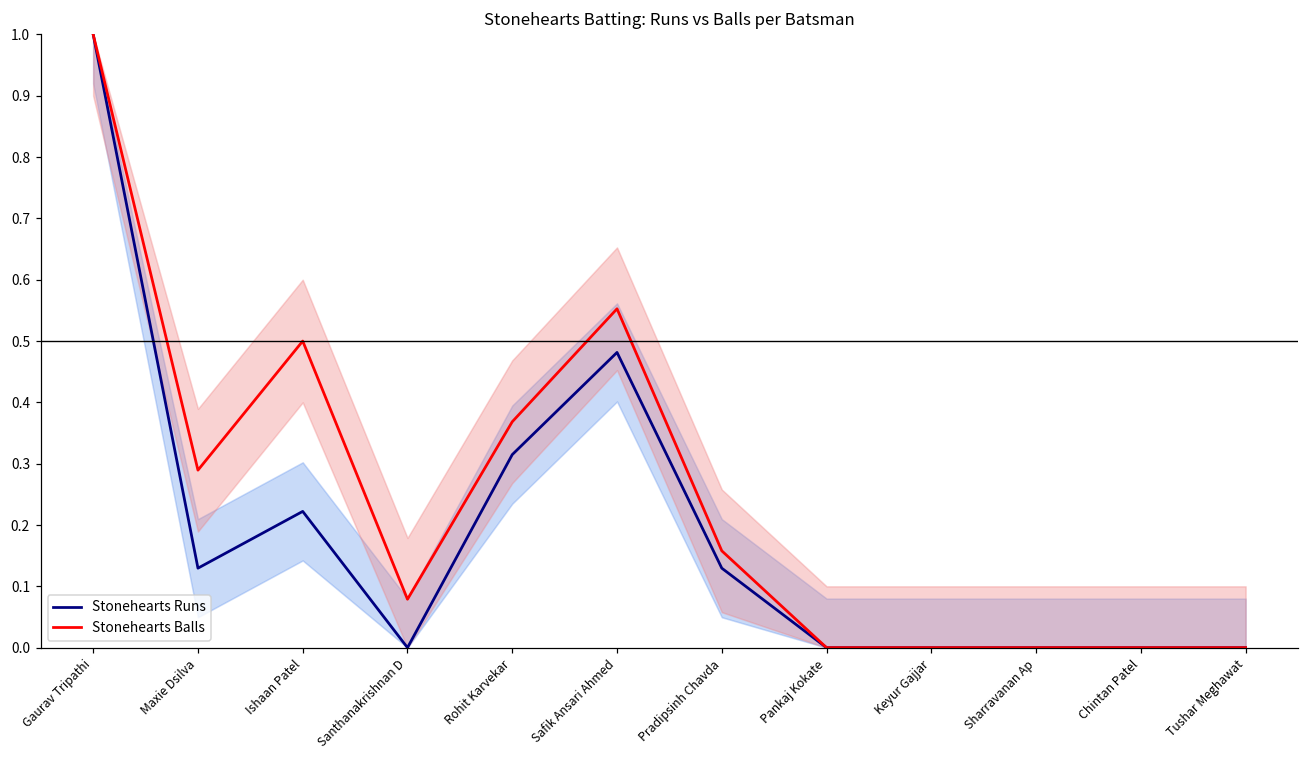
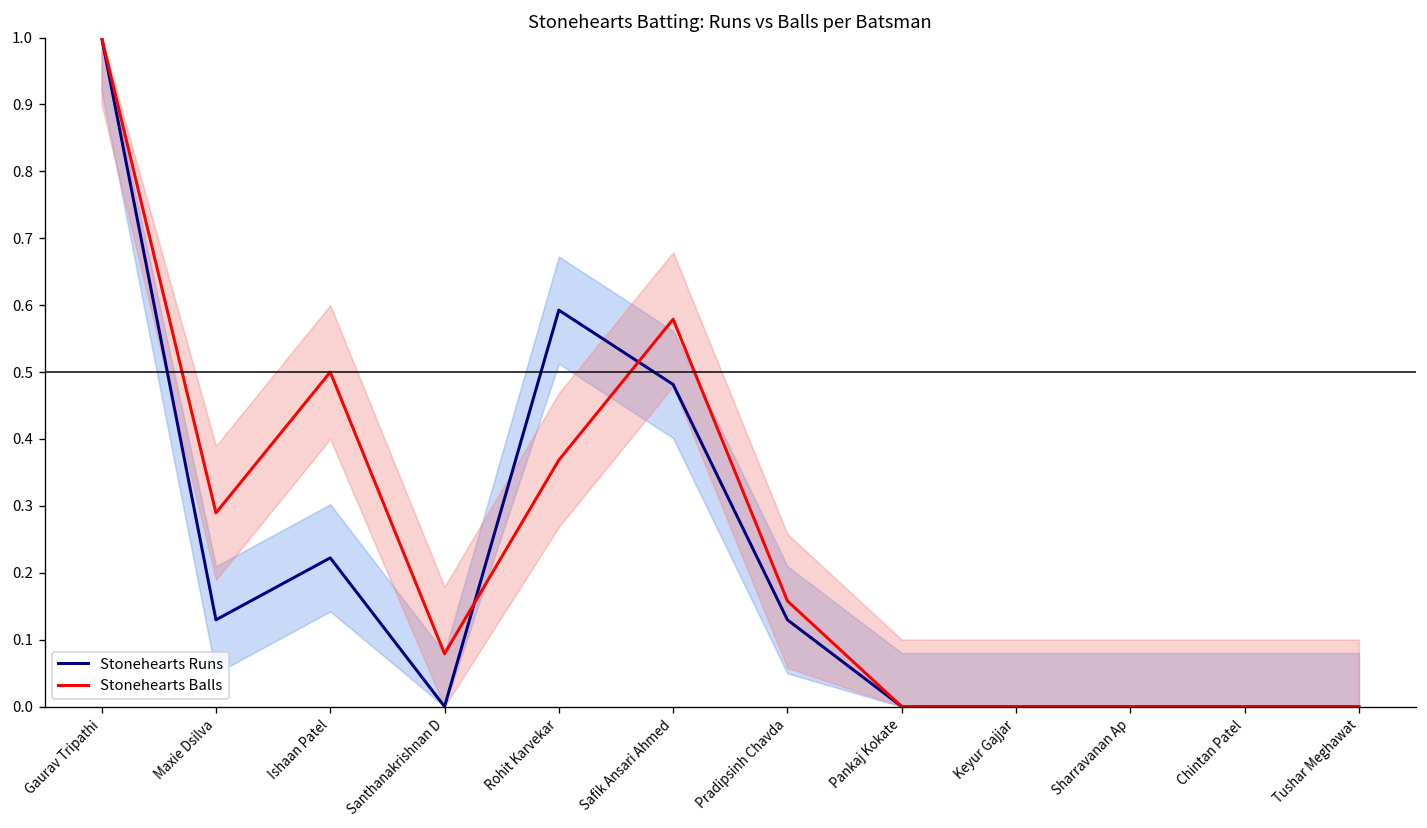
Stonehearts Runs, Rohit Karvekar: 0.31 -> 0.59
Stonehearts Balls, Safik Ansari Ahmed: 0.55 -> 0.58
